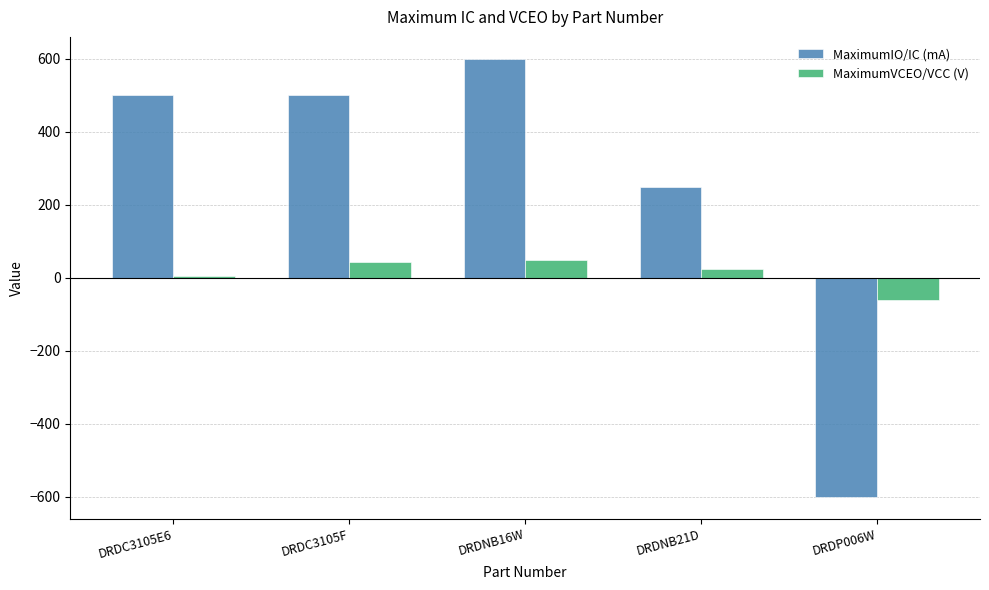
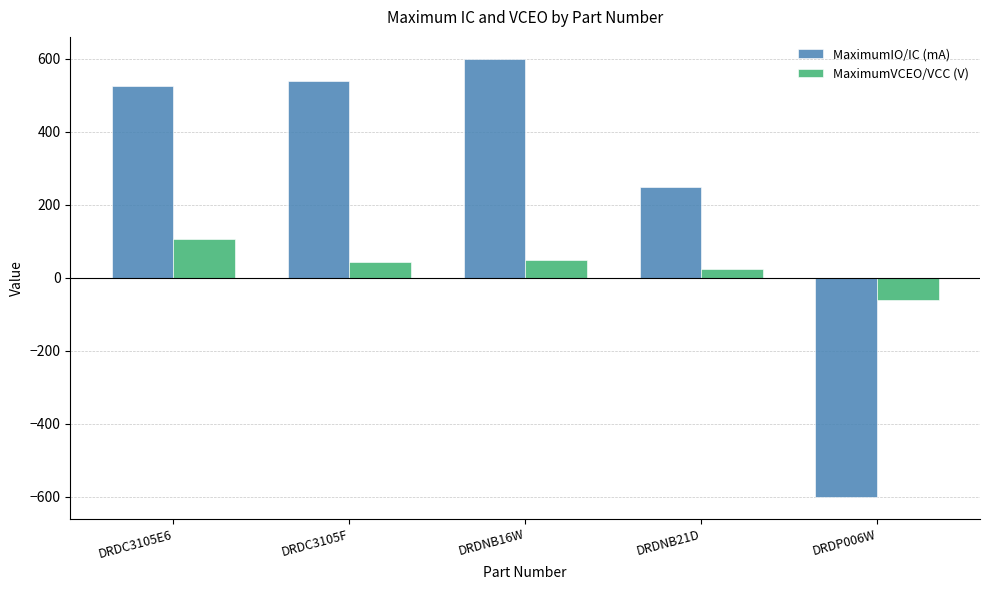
MaximumIO/IC (mA), DRDC3105E6: 500 -> 530
MaximumVCEO/VCC (V), DRDC3105E6: 10 -> 110
MaximumIO/IC (mA), DRDC3105F: 500 -> 540
